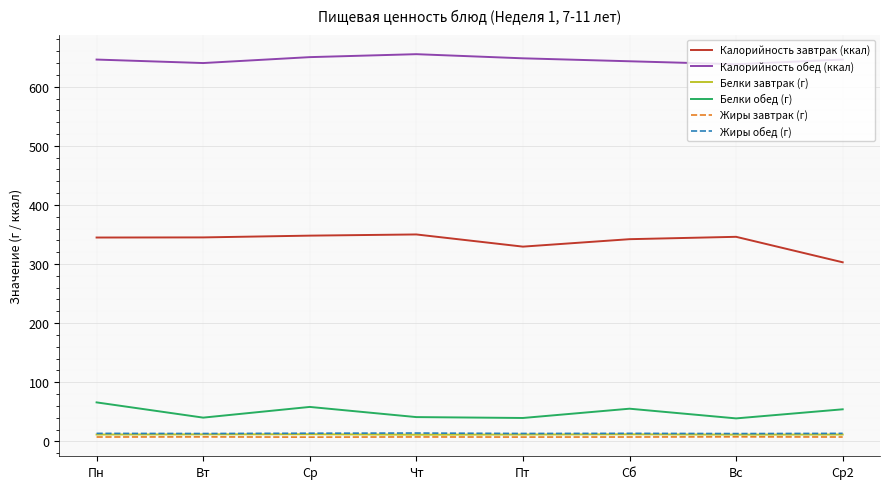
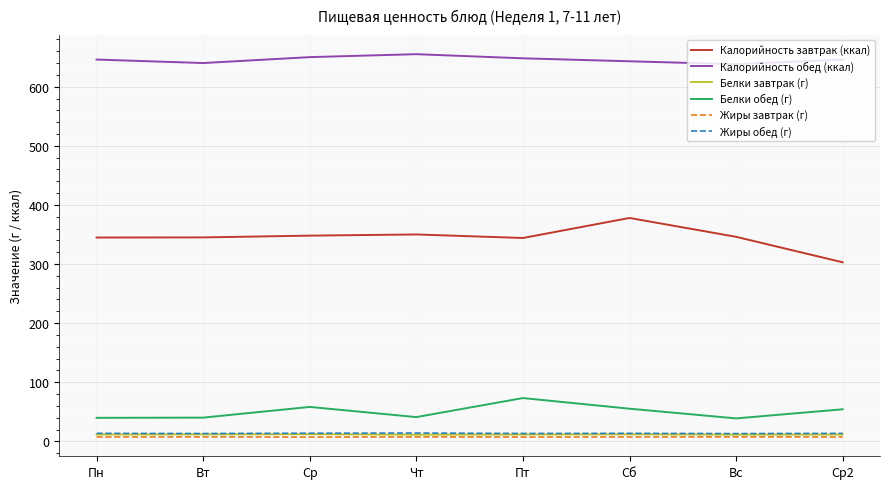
Белки обед (г), Пн: 70 -> 40
Калорийность завтрак (ккал), Пт: 330 -> 340
Белки обед (г), Пт: 40 -> 70
Калорийность завтрак (ккал), Сб: 340 -> 380
